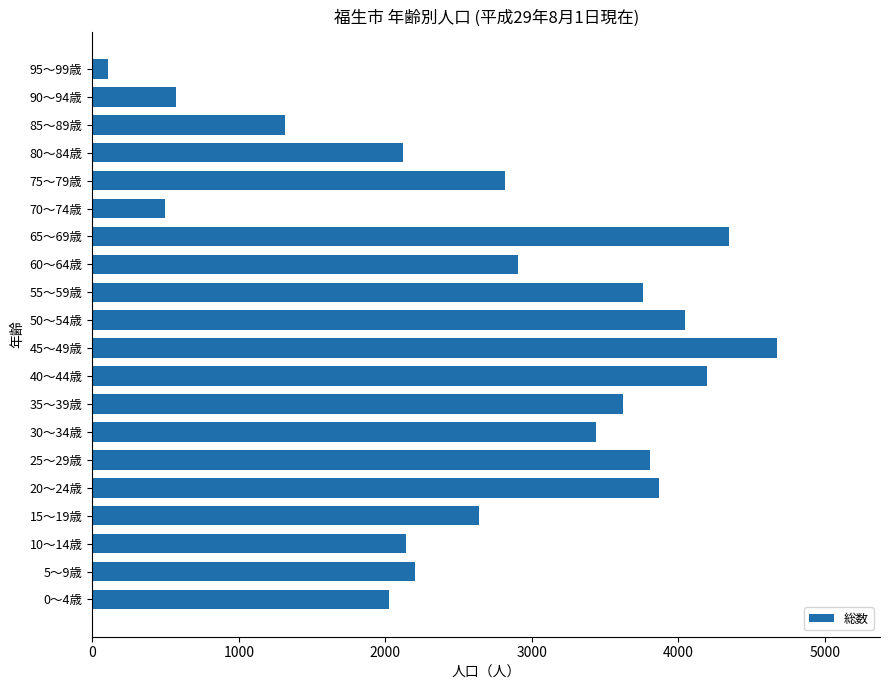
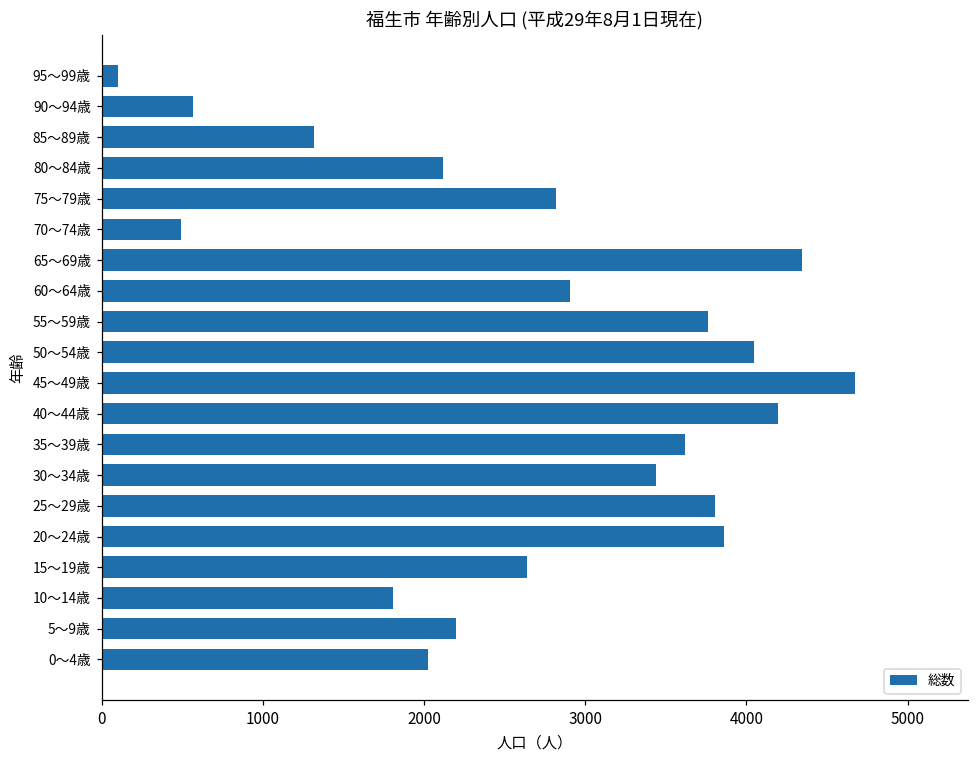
10～14歳: 2140 -> 1810
